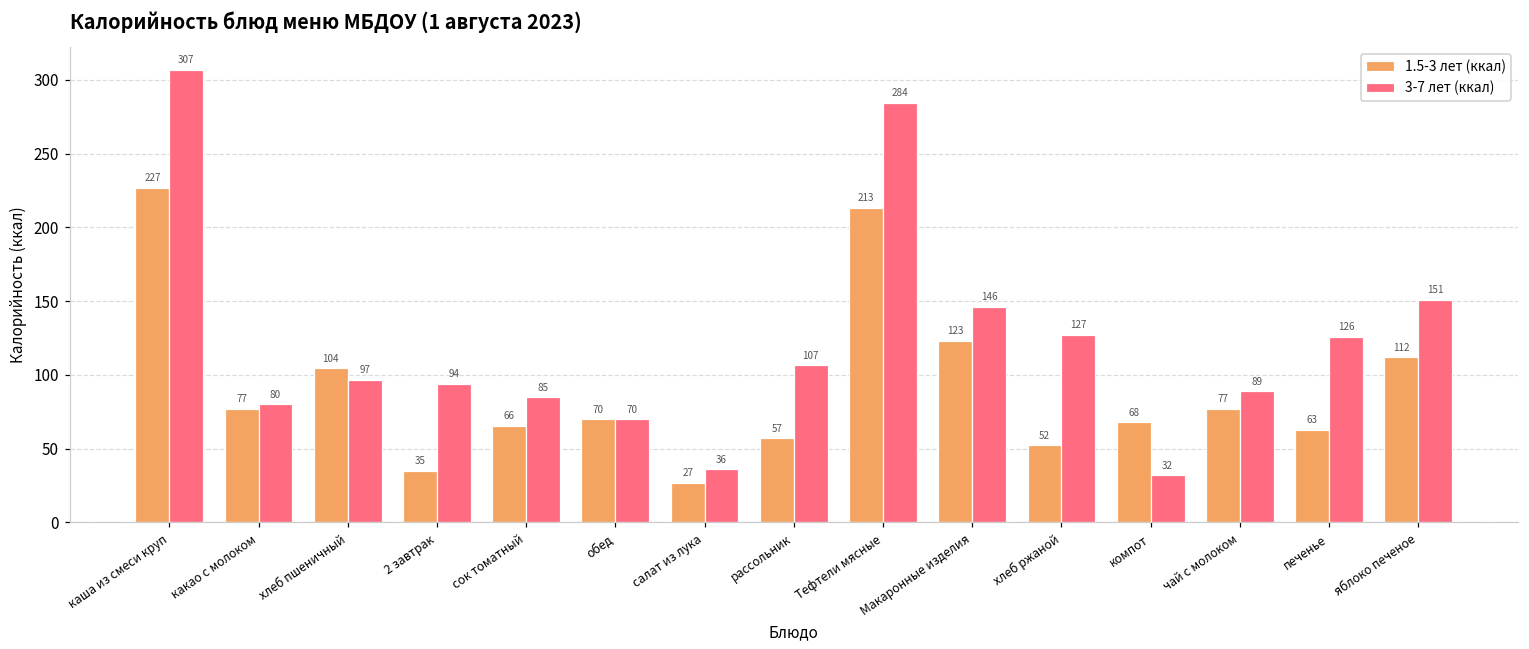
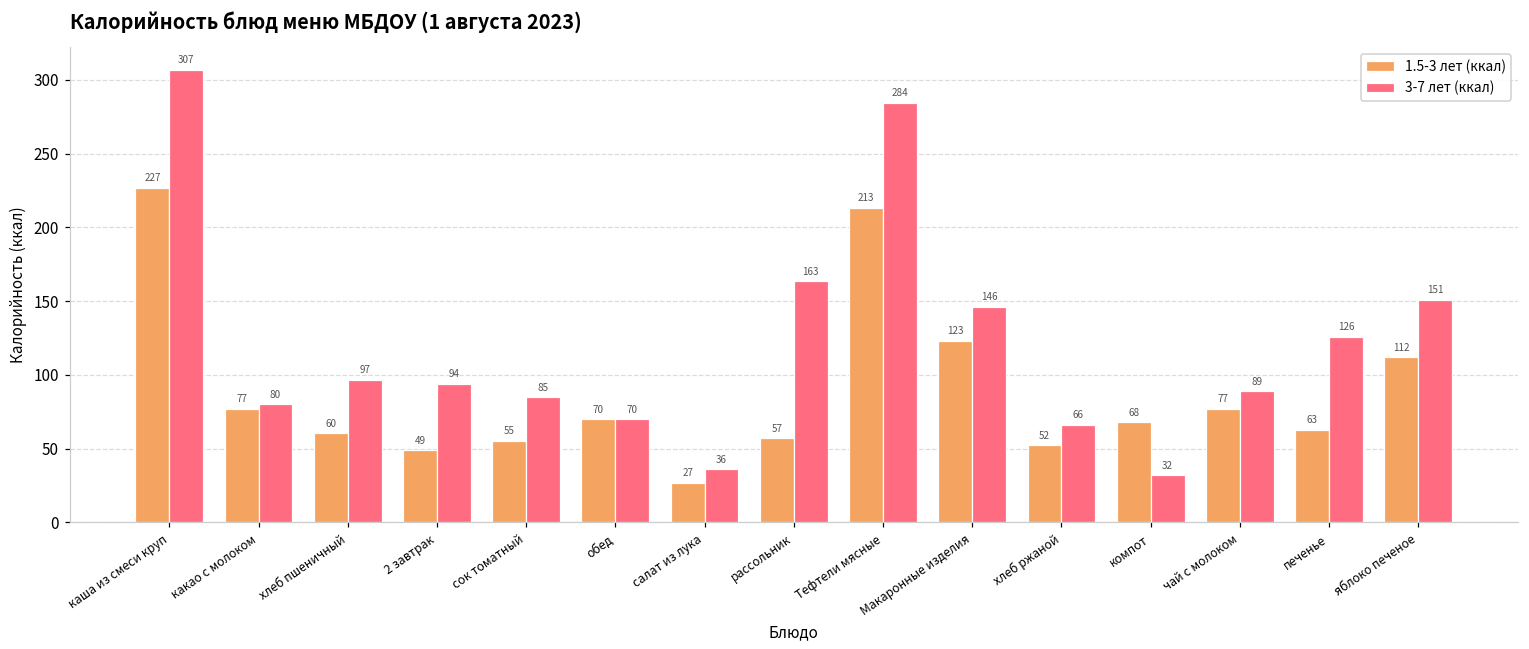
1.5-3 лет (ккал), хлеб пшеничный: 104 -> 60
1.5-3 лет (ккал), 2 завтрак: 35 -> 49
1.5-3 лет (ккал), сок томатный: 66 -> 55
3-7 лет (ккал), рассольник: 107 -> 163
3-7 лет (ккал), хлеб ржаной: 127 -> 66
